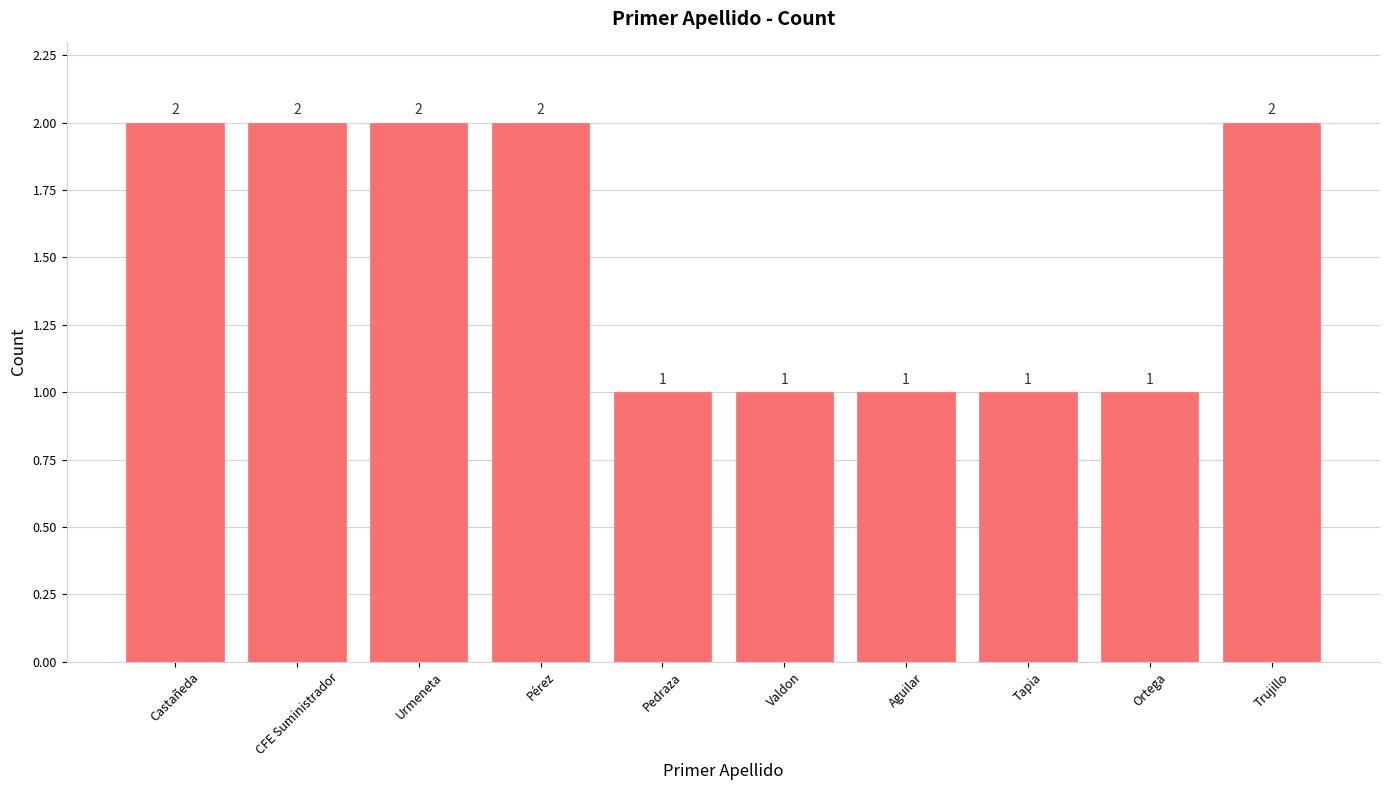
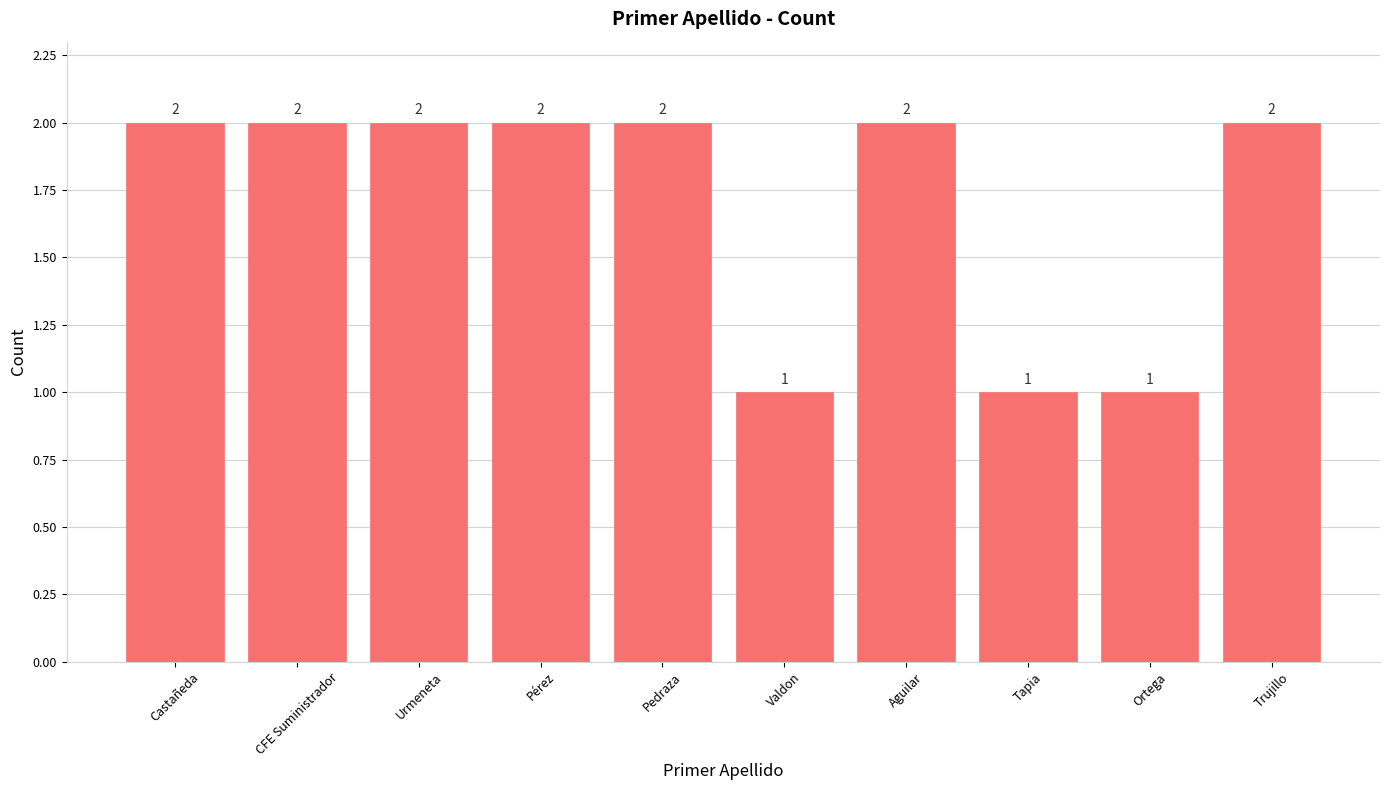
Pedraza: 1 -> 2
Aguilar: 1 -> 2
